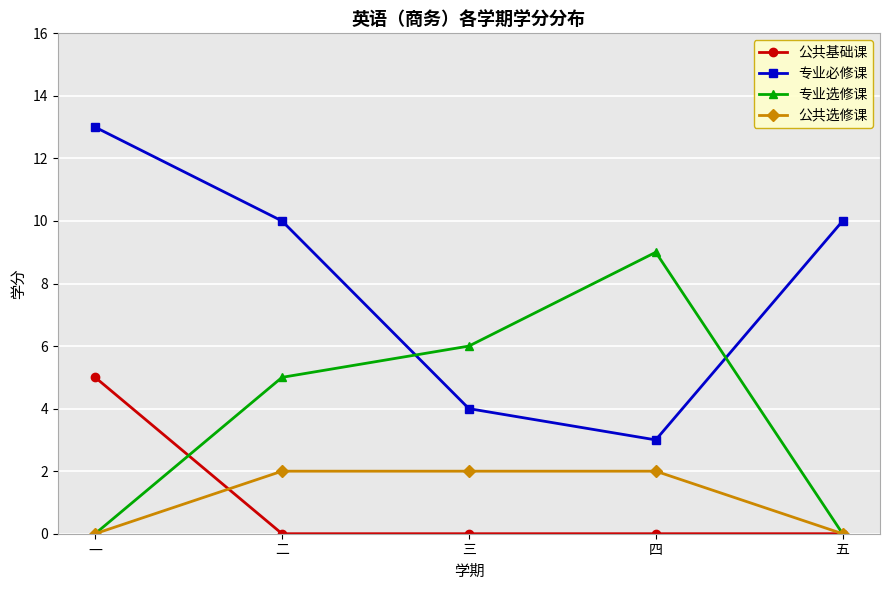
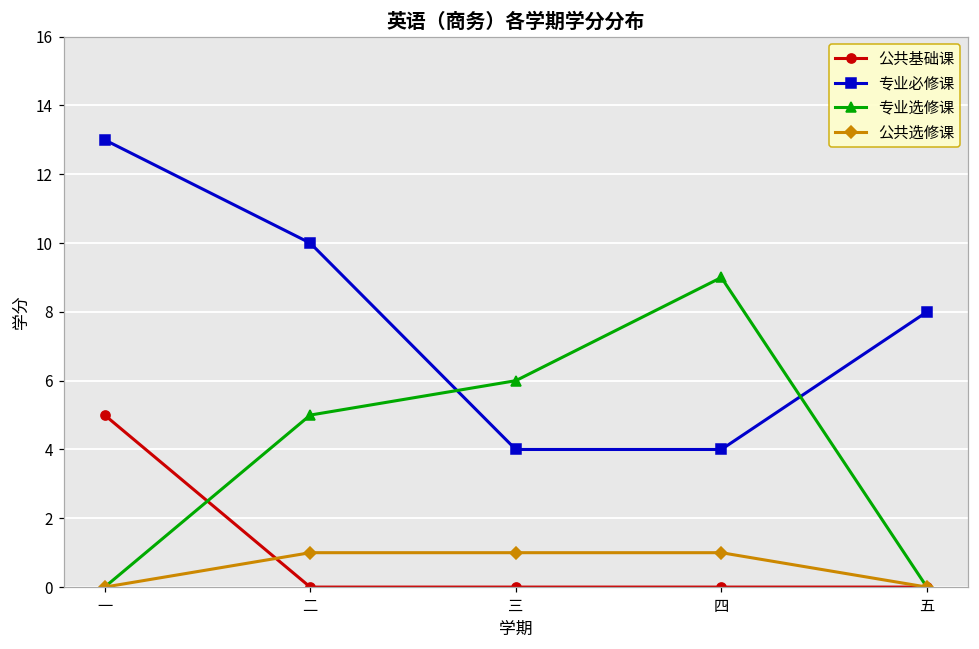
公共选修课, 二: 2 -> 1
公共选修课, 三: 2 -> 1
专业必修课, 四: 3 -> 4
公共选修课, 四: 2 -> 1
专业必修课, 五: 10 -> 8
